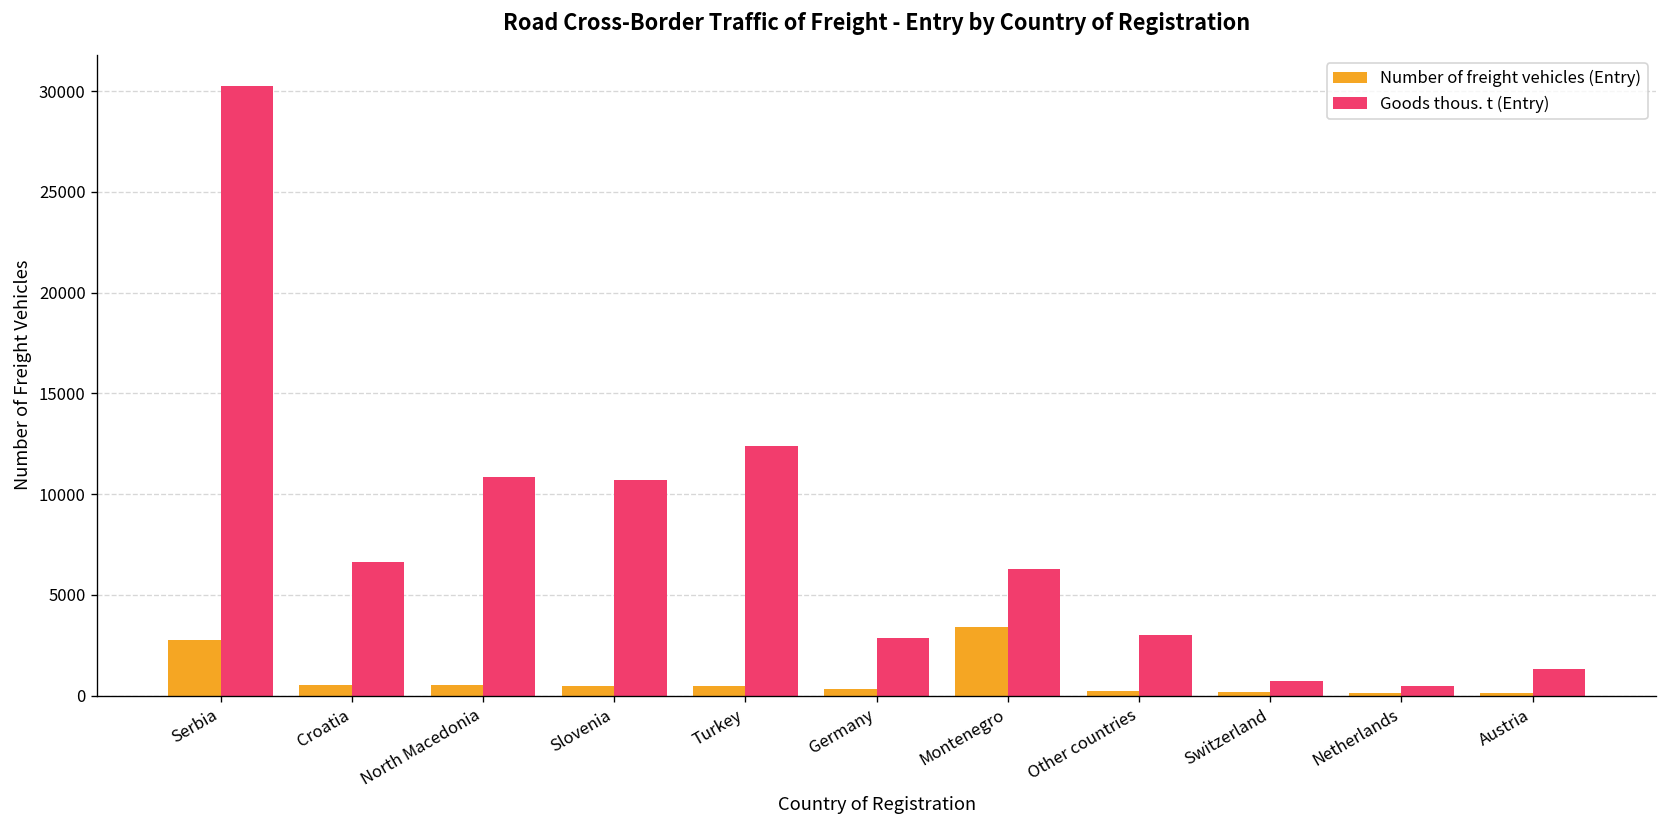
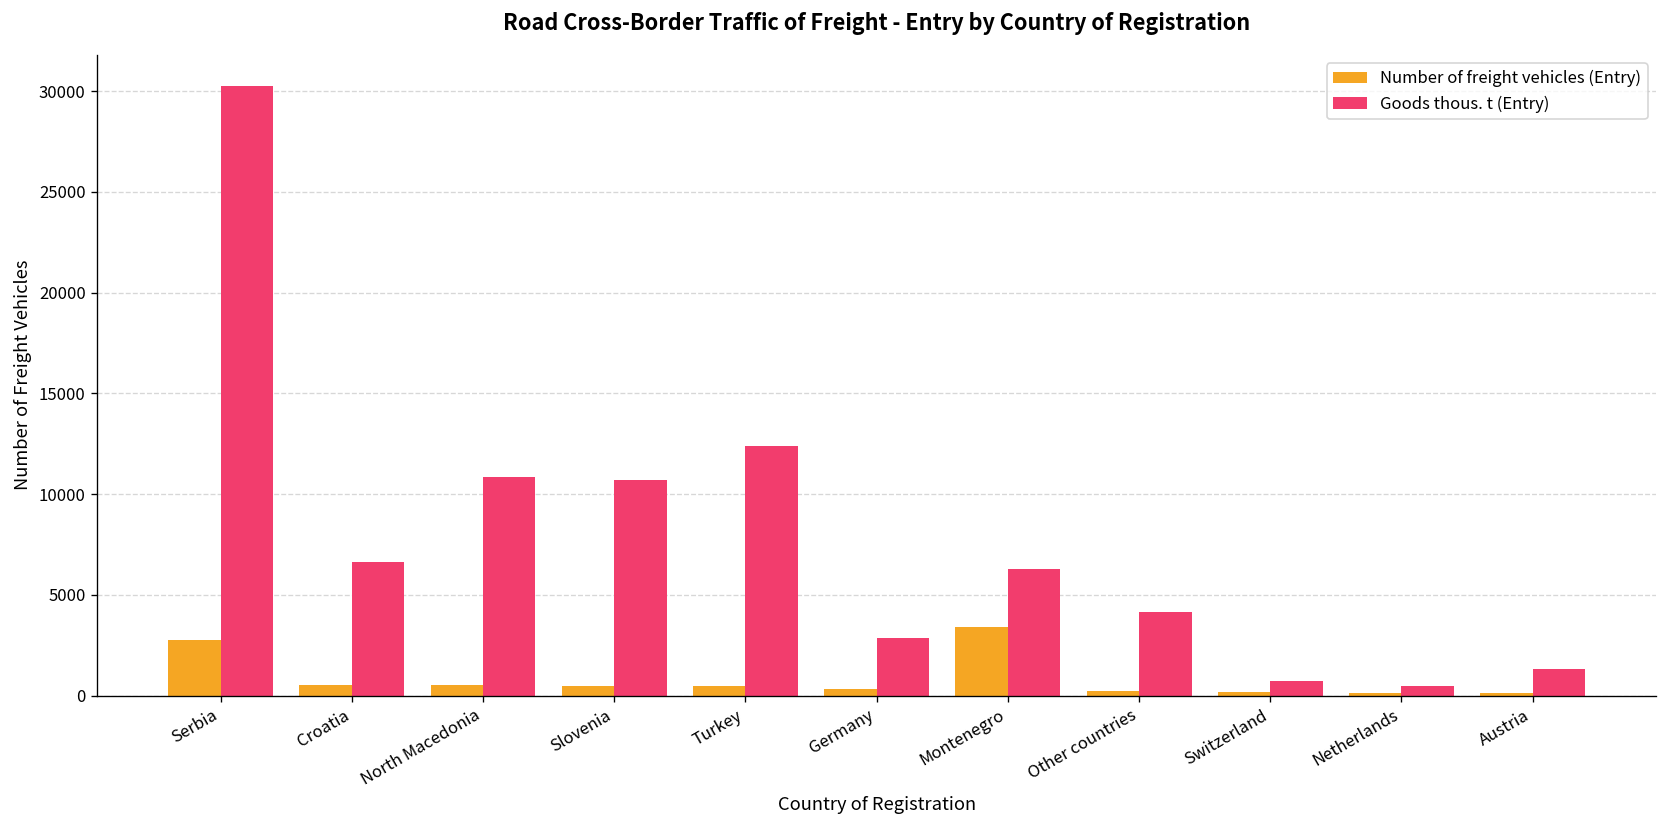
Goods thous. t (Entry), Other countries: 3000 -> 4100
